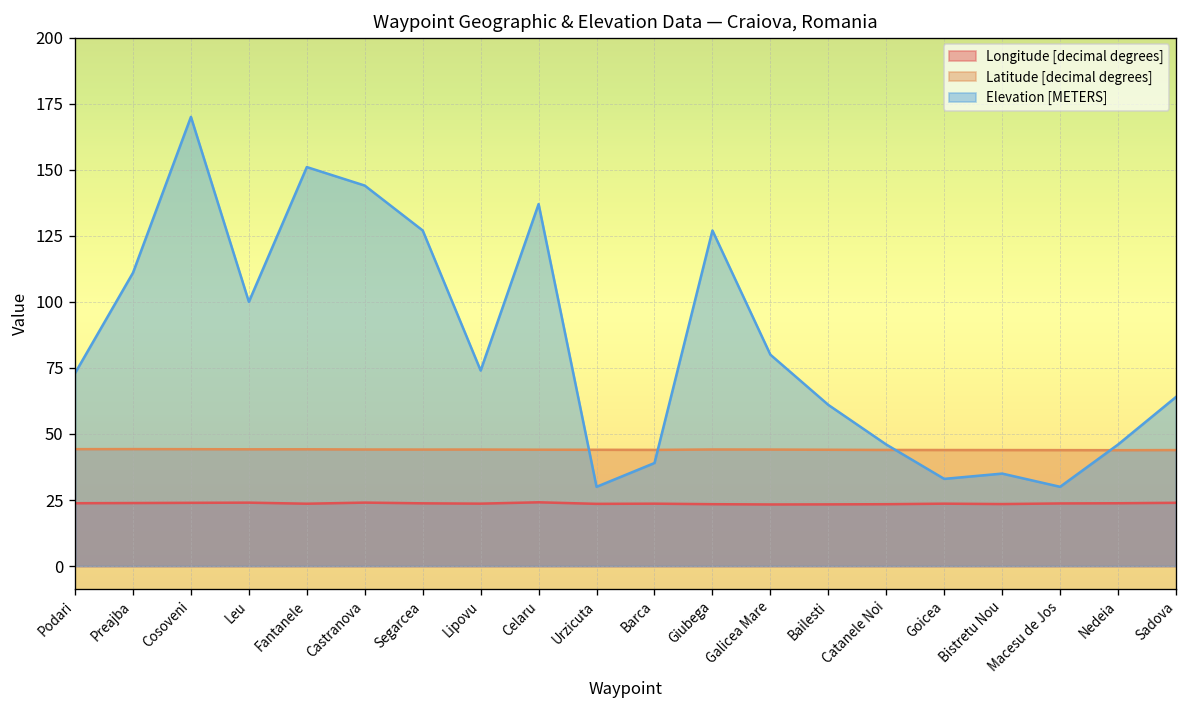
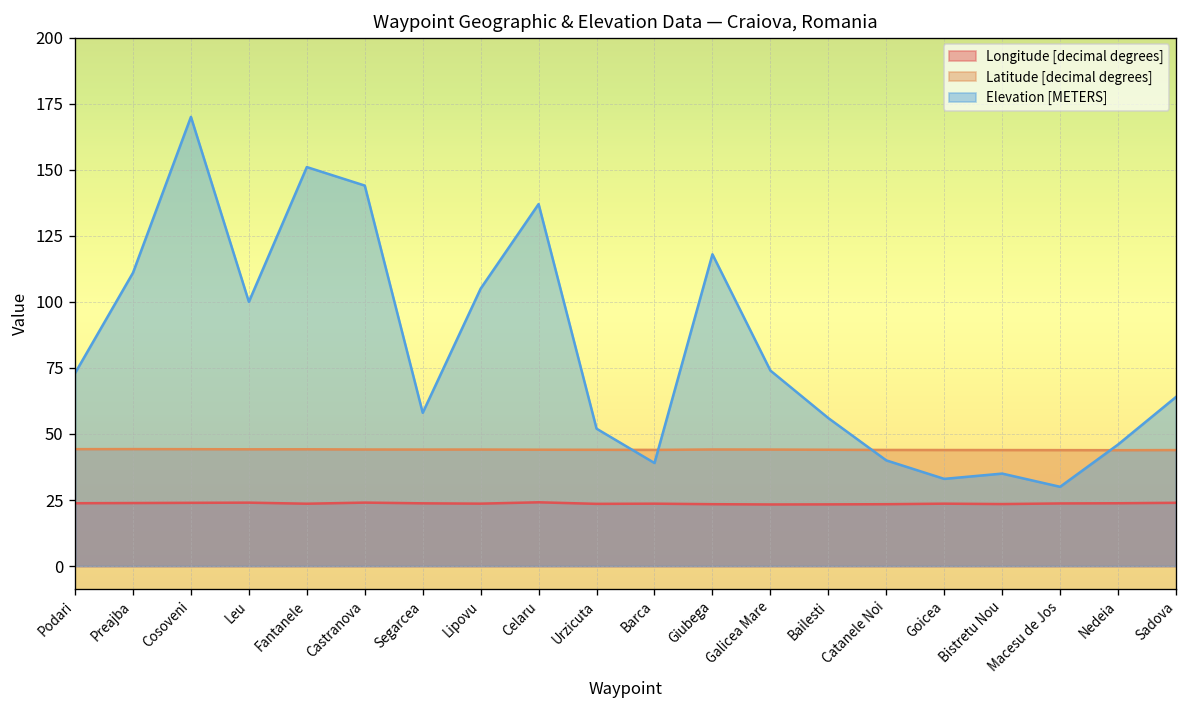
Elevation [METERS], Segarcea: 127 -> 58
Elevation [METERS], Lipovu: 74 -> 105
Elevation [METERS], Urzicuta: 30 -> 52
Elevation [METERS], Giubega: 127 -> 118
Elevation [METERS], Galicea Mare: 80 -> 74
Elevation [METERS], Bailesti: 61 -> 56
Elevation [METERS], Catanele Noi: 46 -> 40
